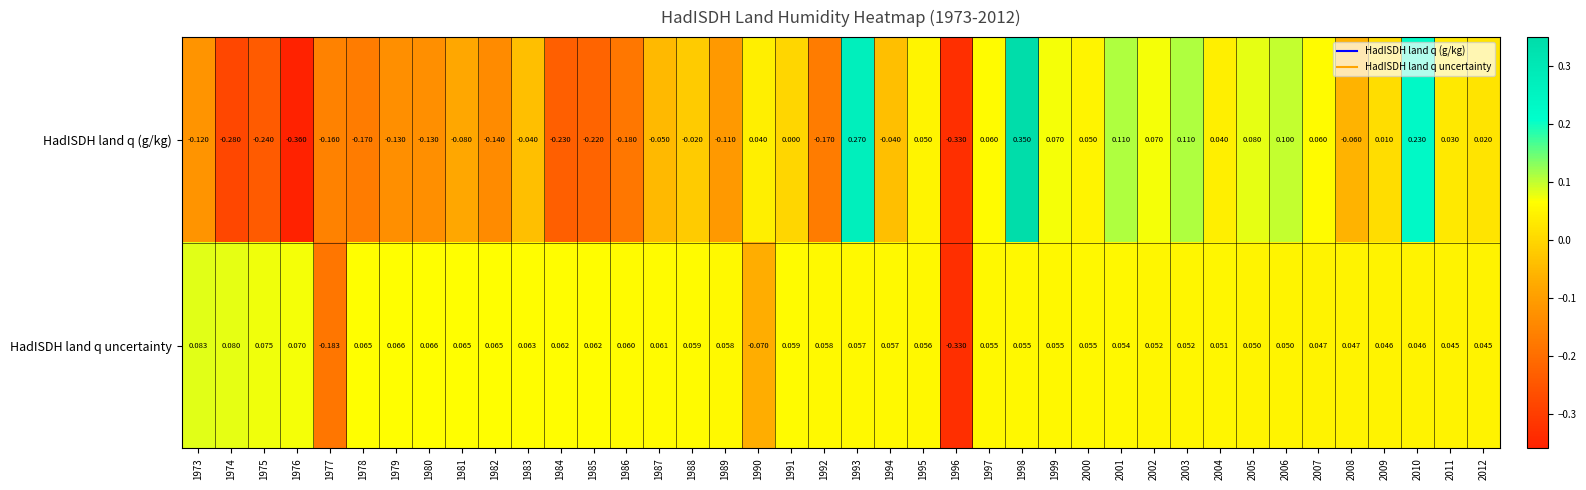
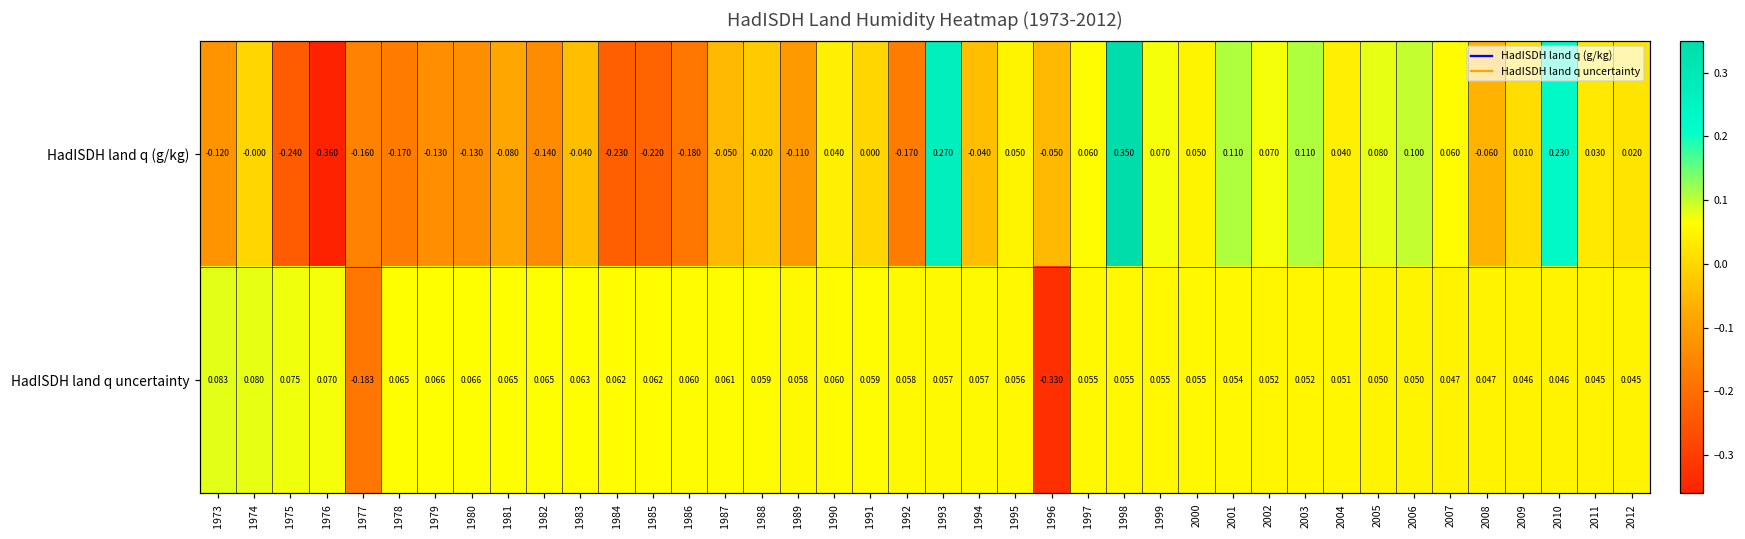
HadISDH land q (g/kg), 1974: -0.280 -> -0.000
HadISDH land q (g/kg), 1996: -0.330 -> -0.050
HadISDH land q uncertainty, 1990: -0.070 -> 0.060
